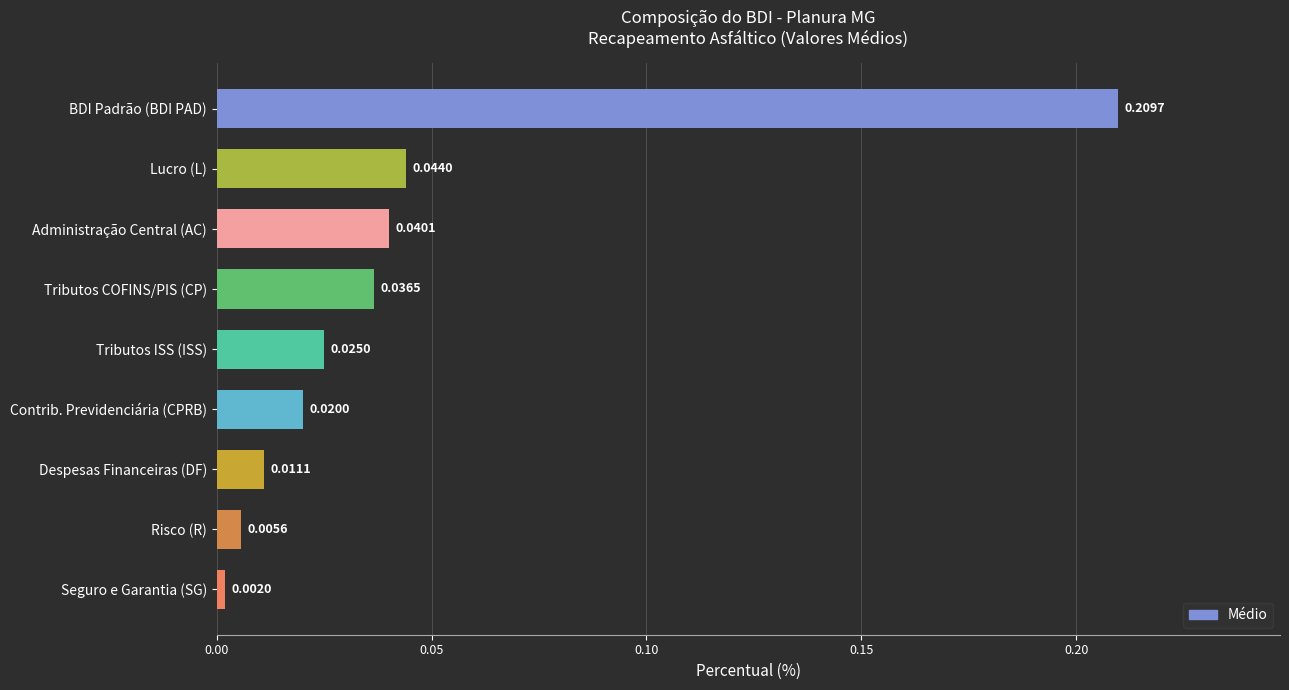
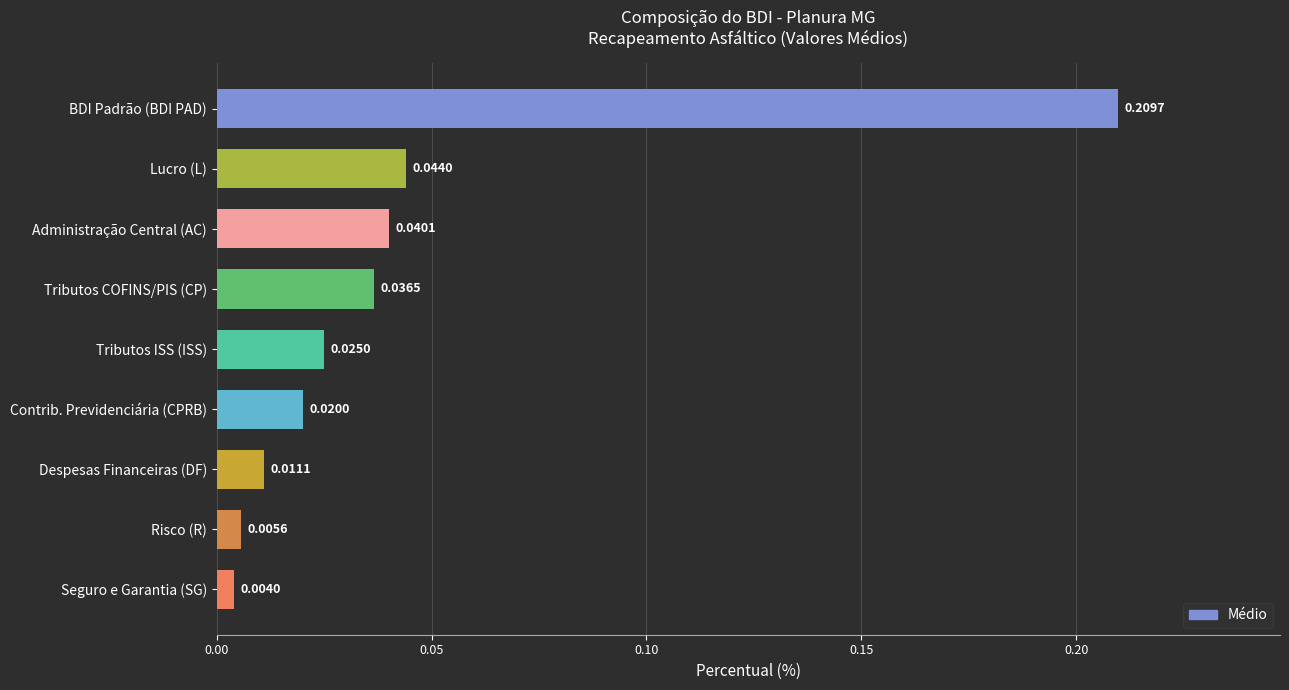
Seguro e Garantia (SG): 0.0020 -> 0.0040
